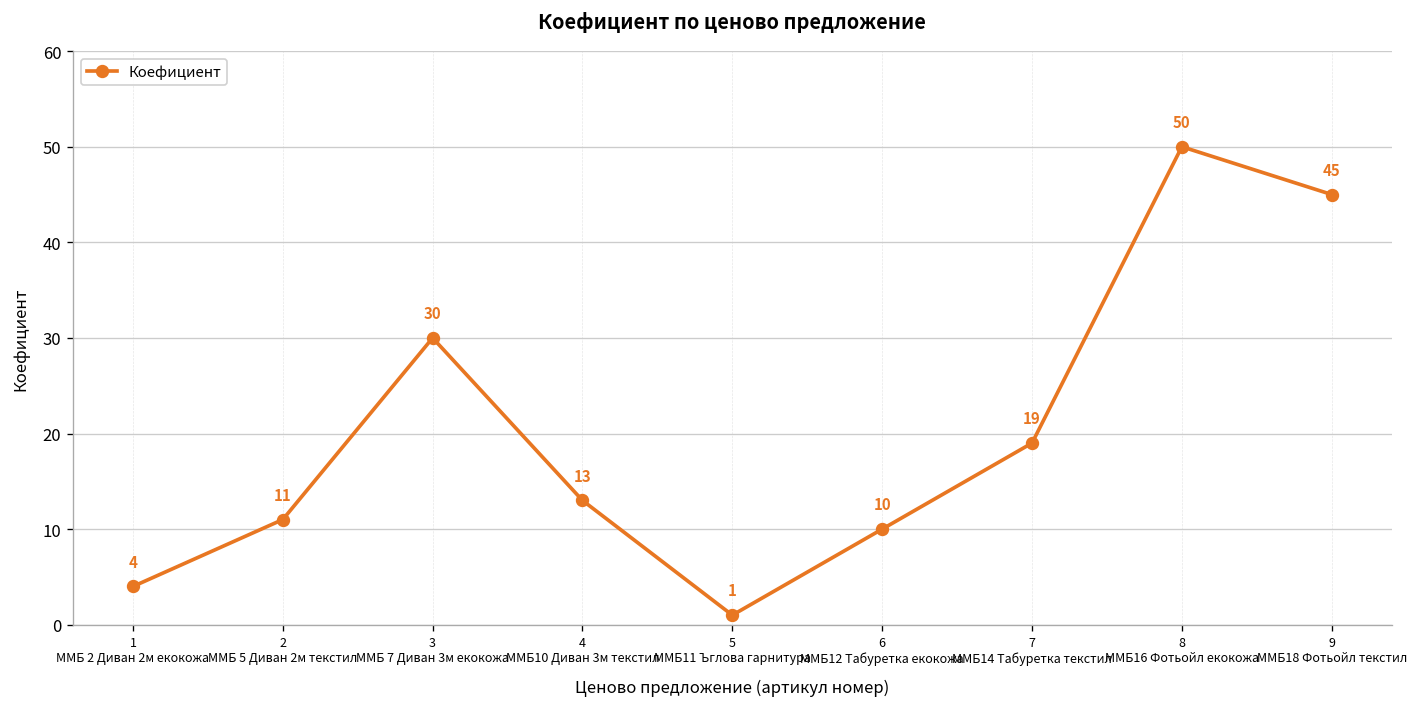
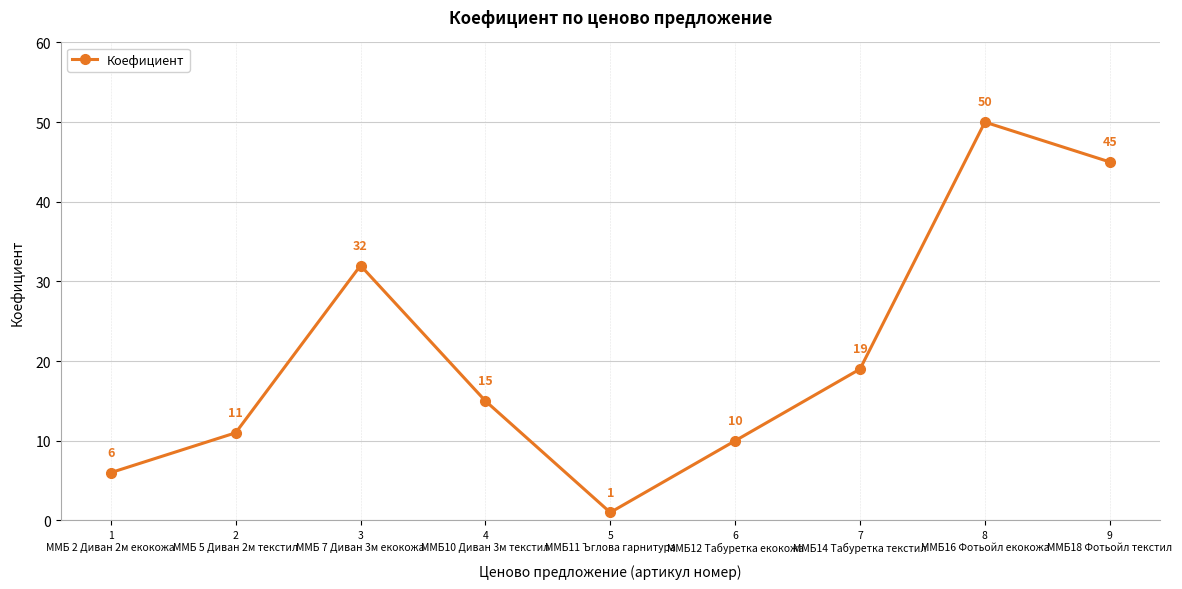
1 ММБ 2 Диван 2м екокожа: 4 -> 6
3 ММБ 7 Диван 3м екокожа: 30 -> 32
4 ММБ10 Диван 3м текстил: 13 -> 15
